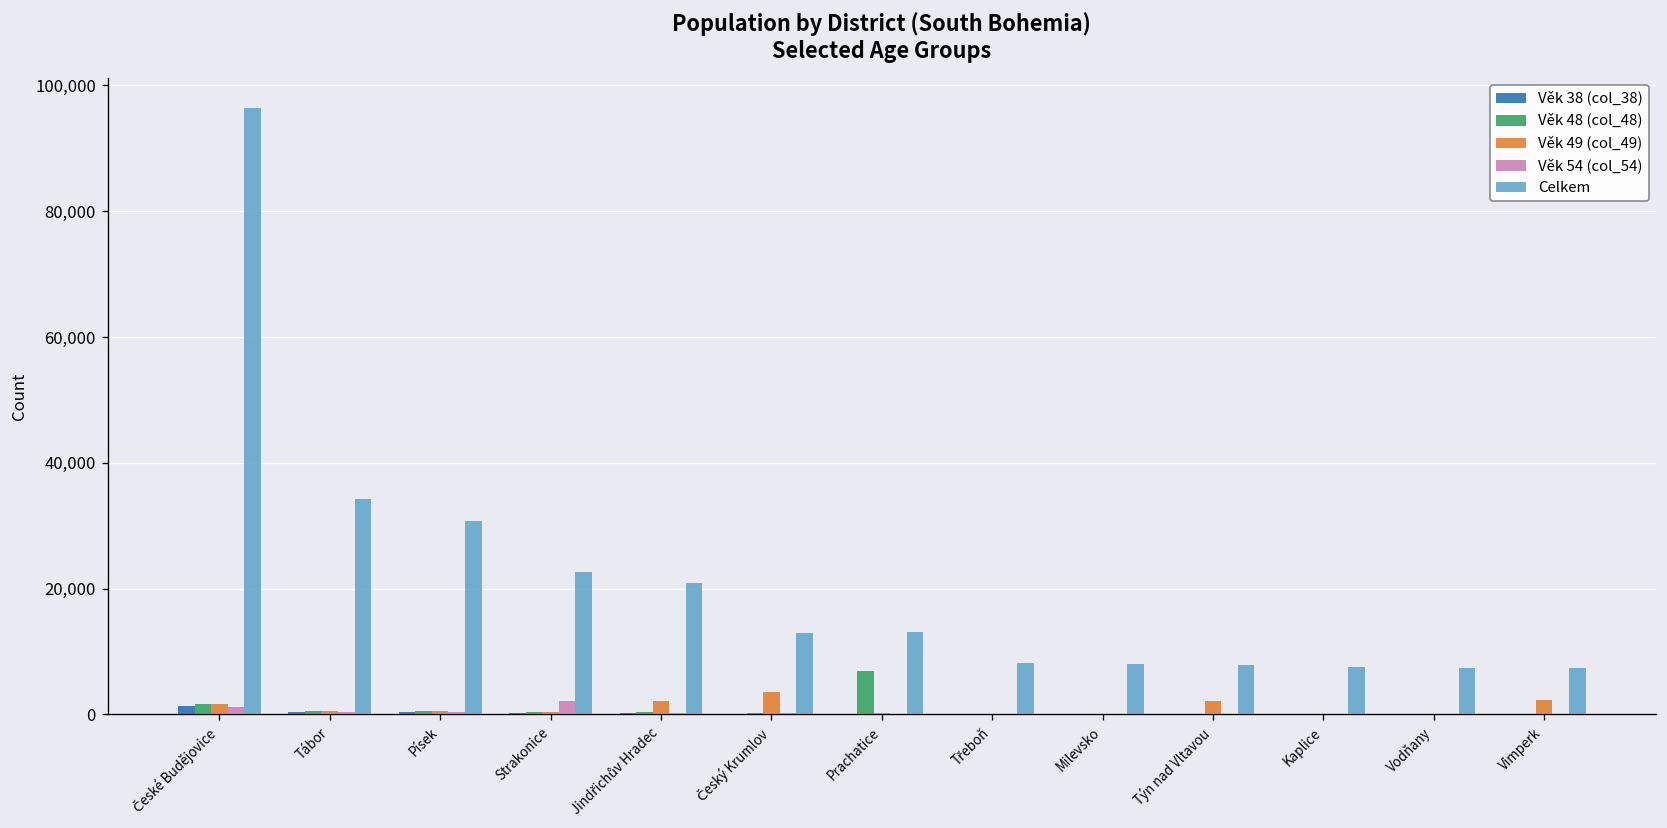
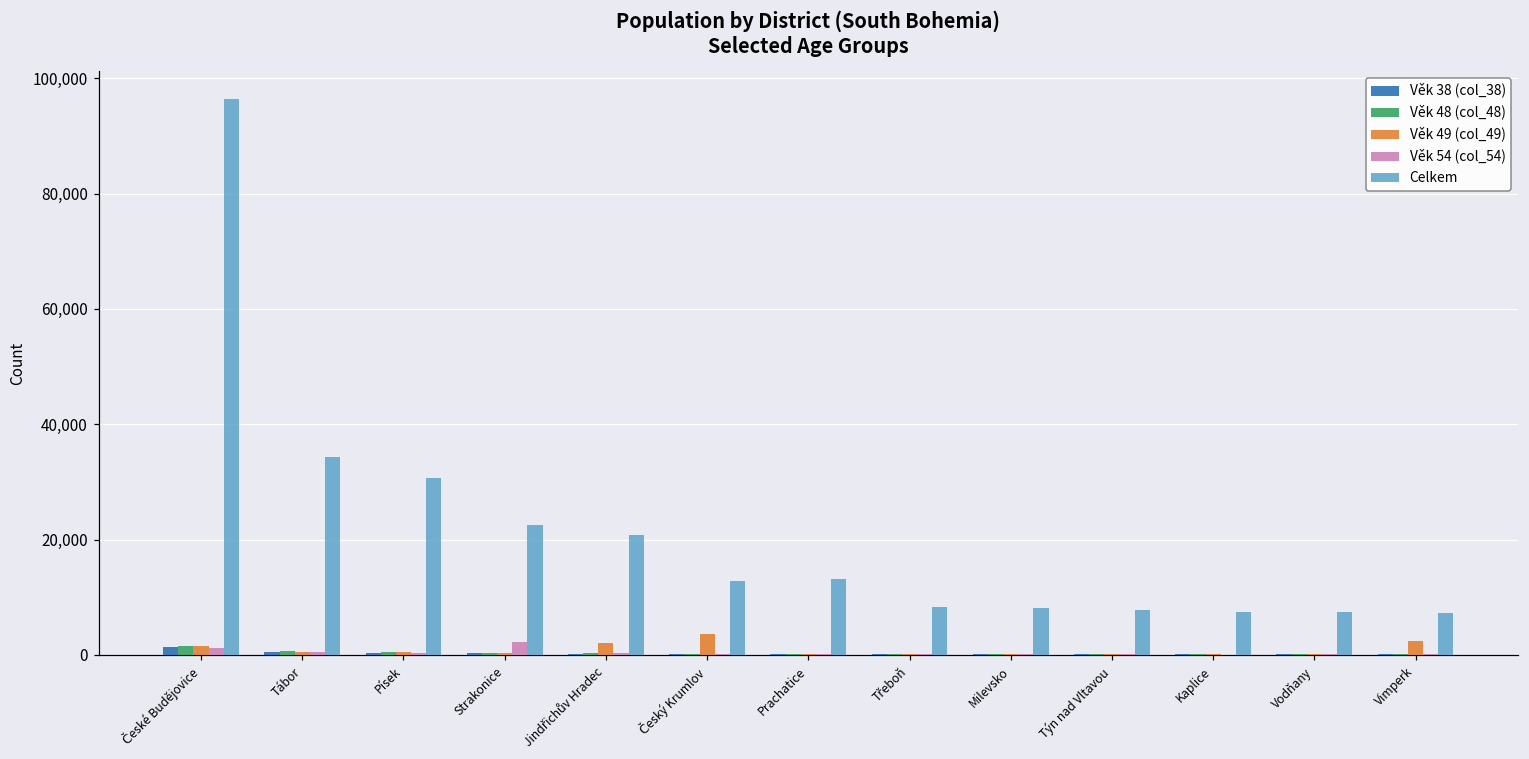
Věk 48 (col_48), Prachatice: 7,000 -> 0
Věk 49 (col_49), Týn nad Vltavou: 2,000 -> 0
